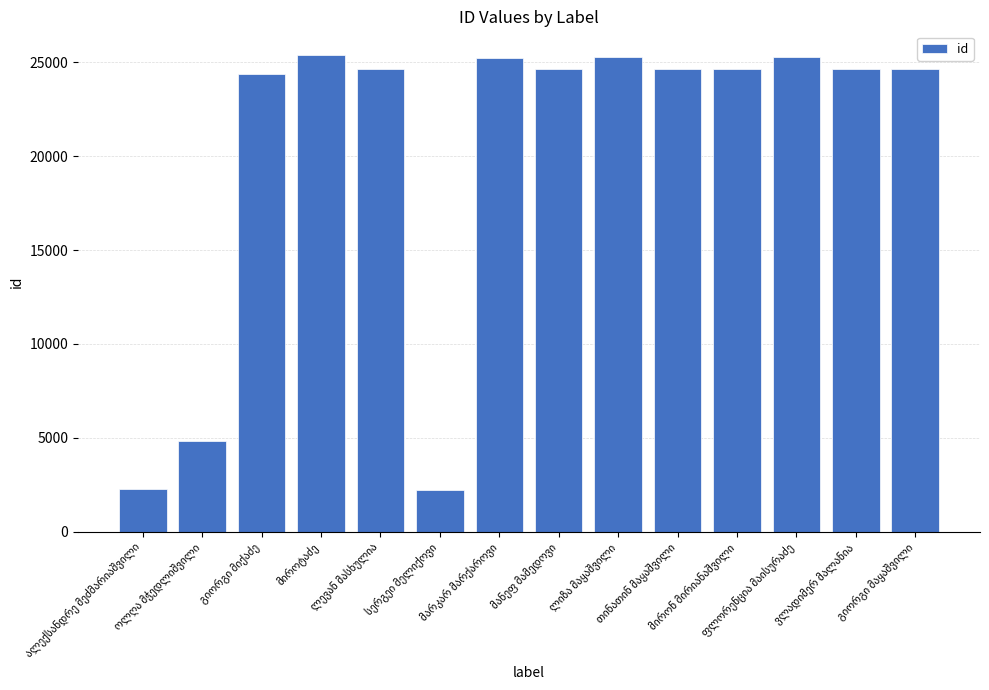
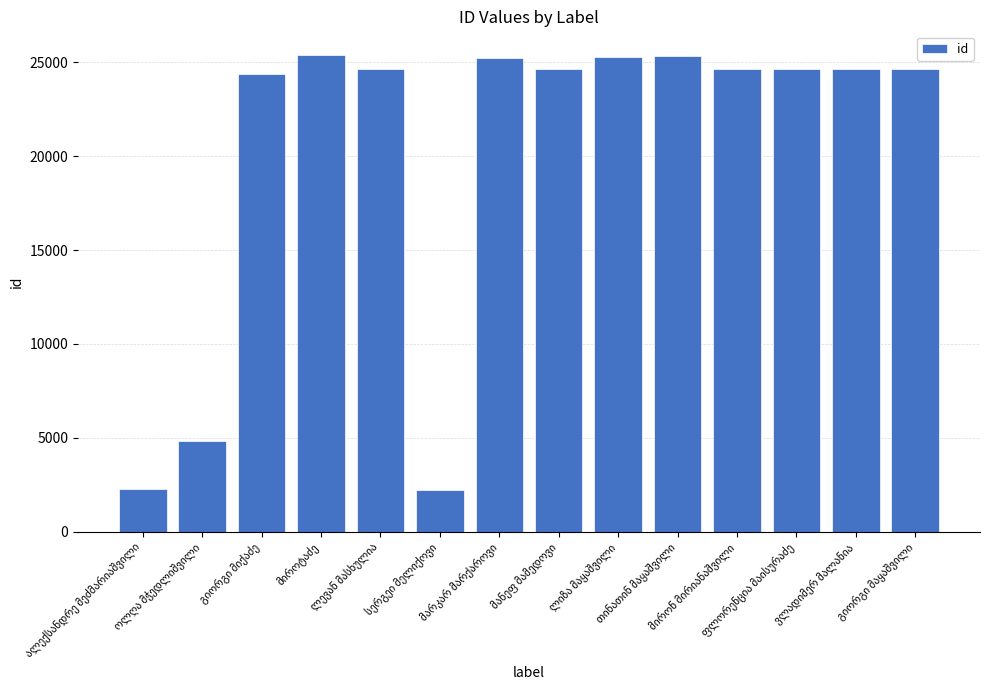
თინათინ მაყაშვილი: 24700 -> 25300
ფლორენცია მაისურაძე: 25300 -> 24700
